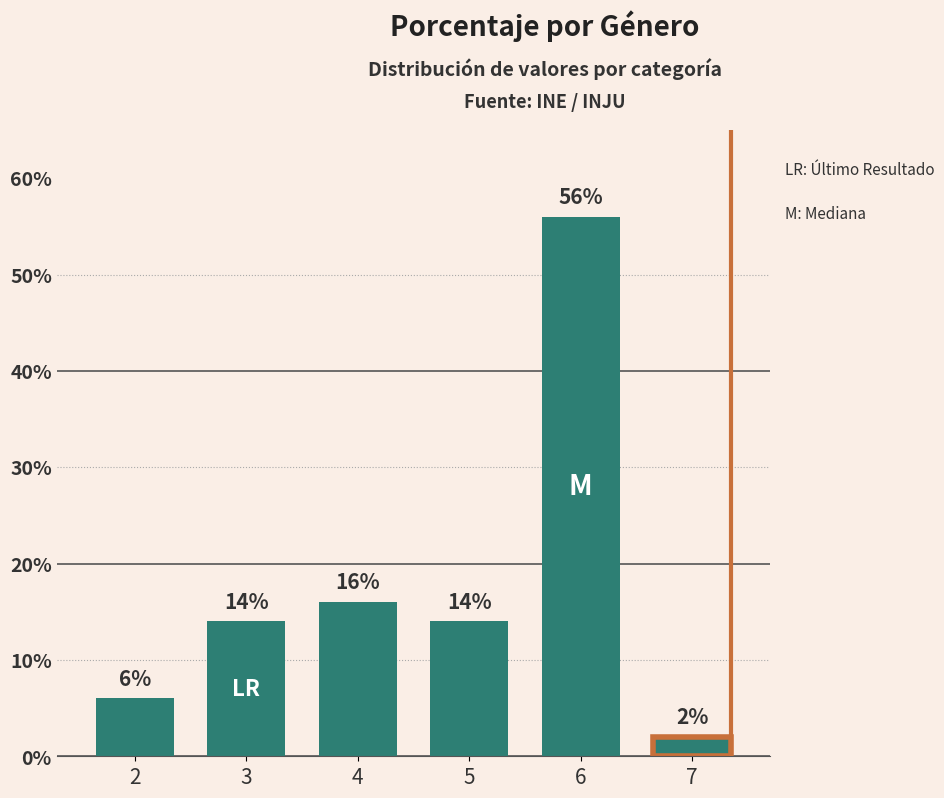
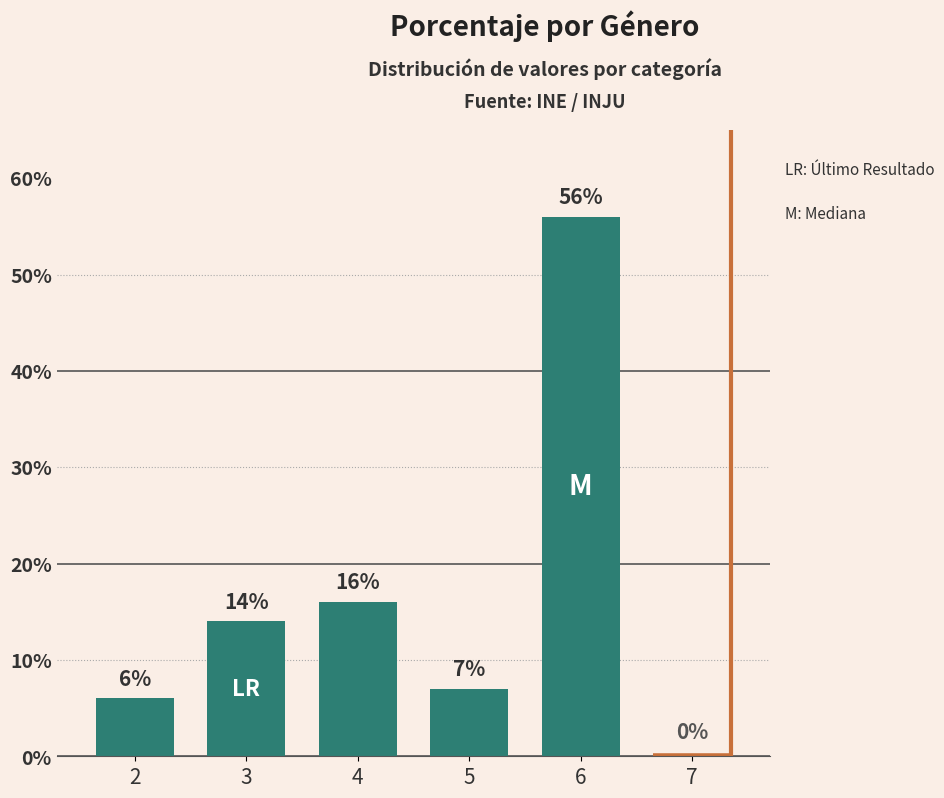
5: 14% -> 7%
7: 2% -> 0%
